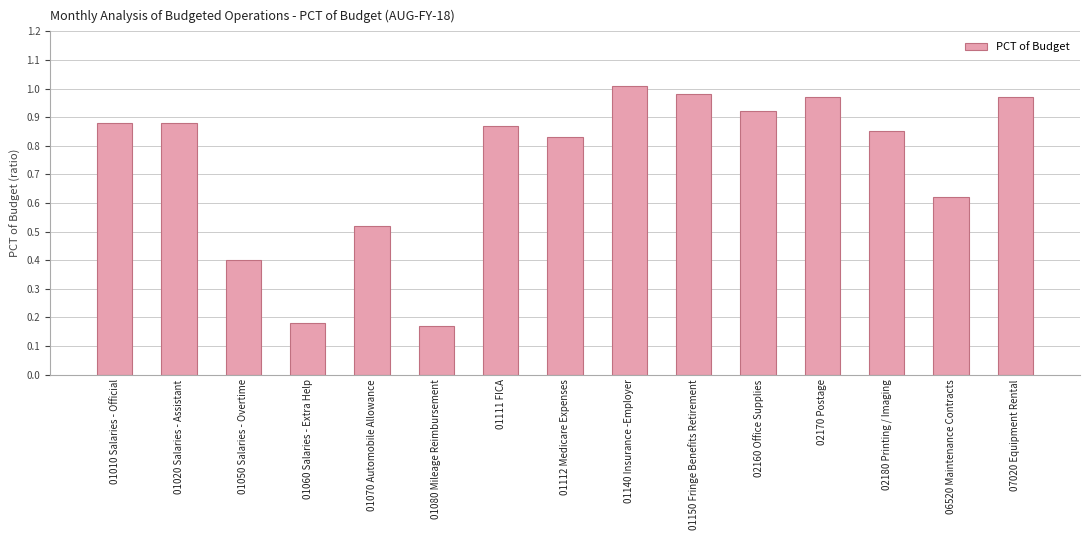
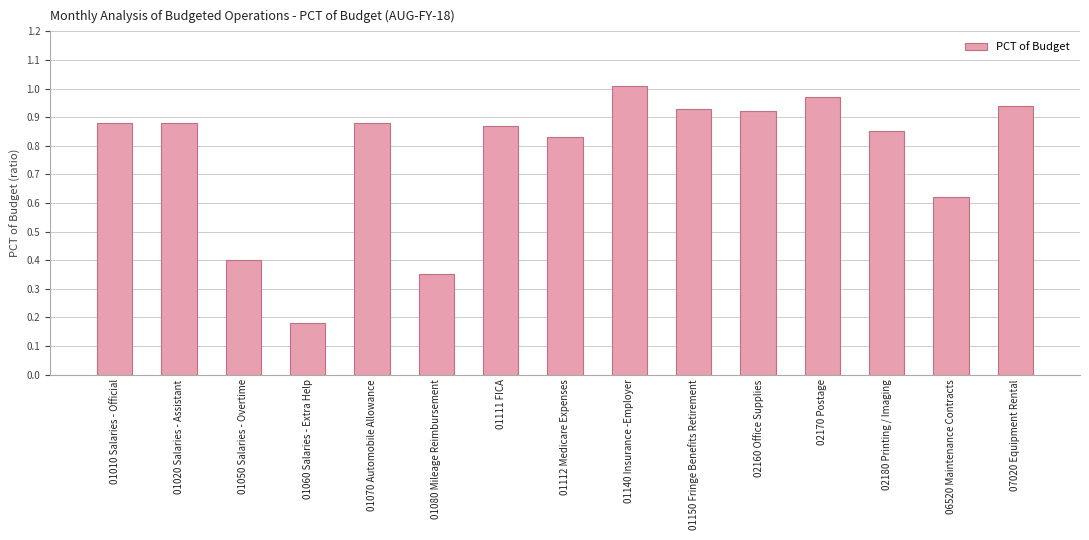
01070 Automobile Allowance: 0.52 -> 0.88
01080 Mileage Reimbursement: 0.17 -> 0.35
01150 Fringe Benefits Retirement: 0.98 -> 0.93
07020 Equipment Rental: 0.97 -> 0.94
